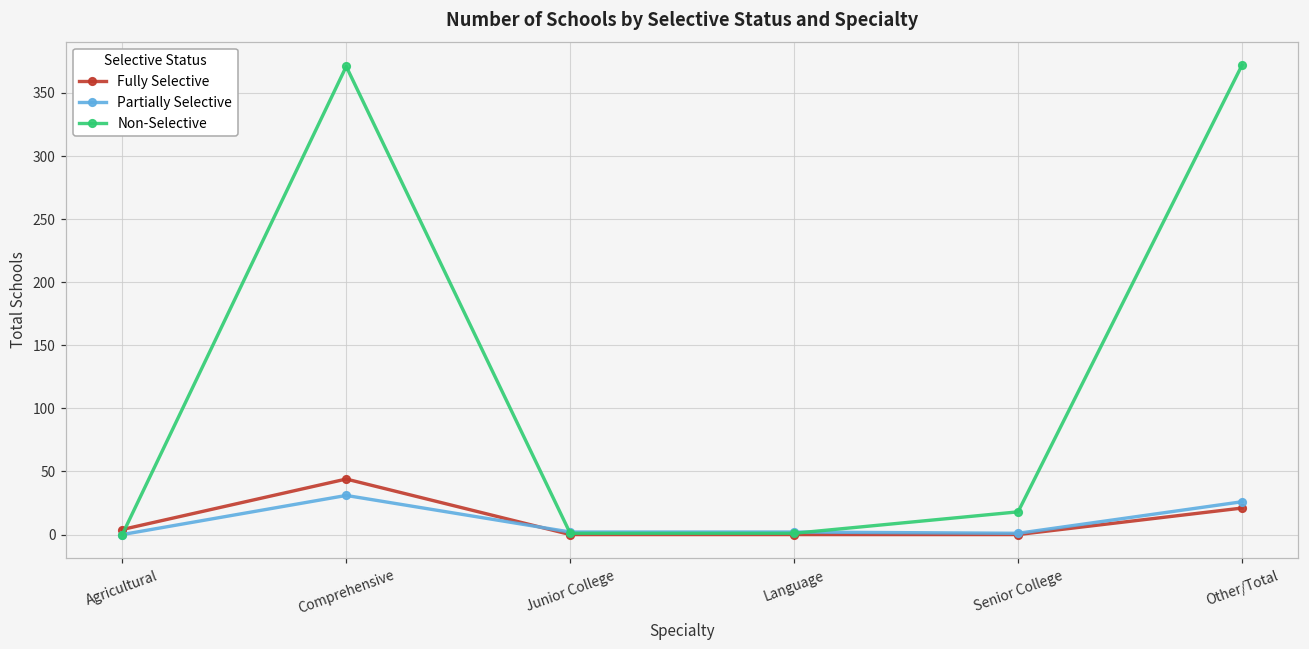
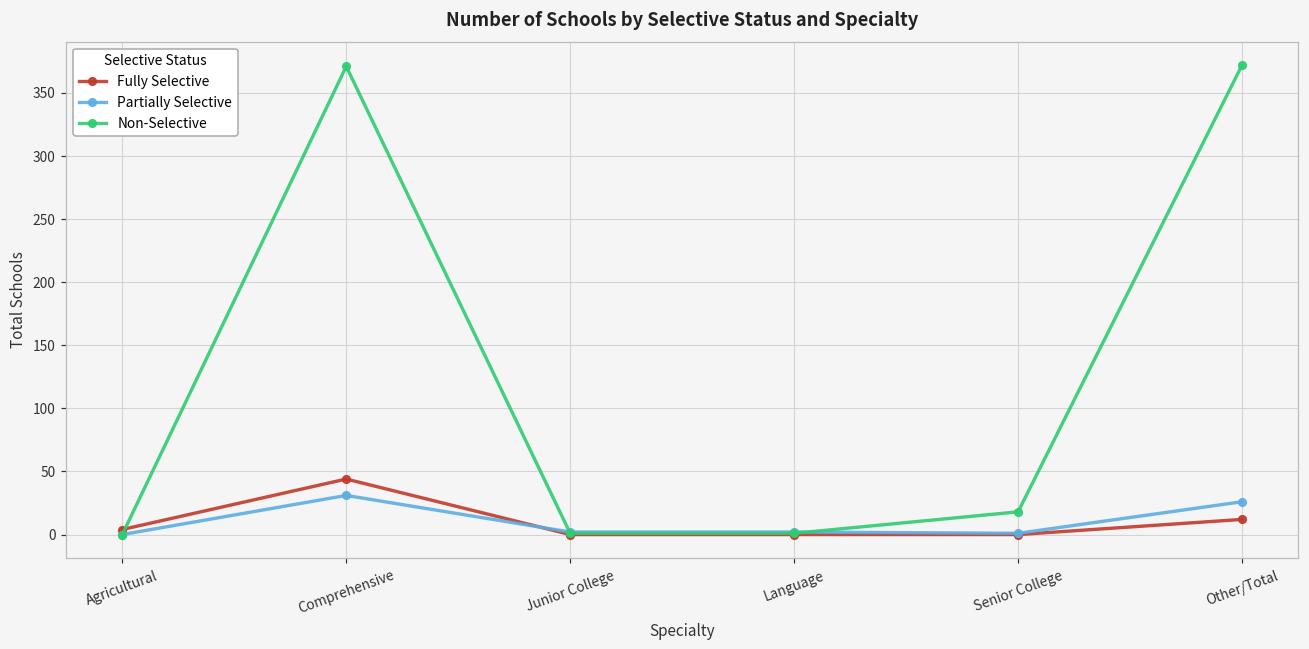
Fully Selective, Other/Total: 21 -> 12
